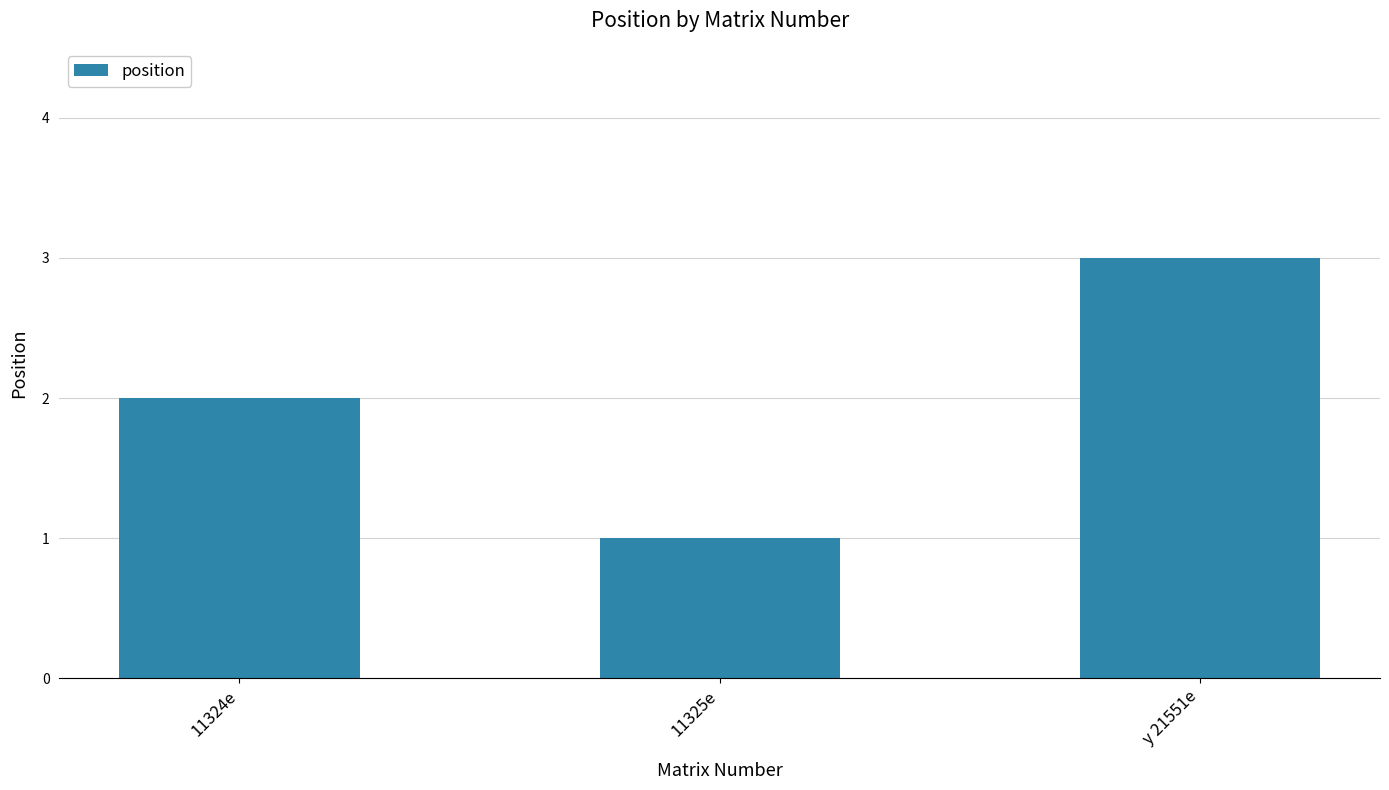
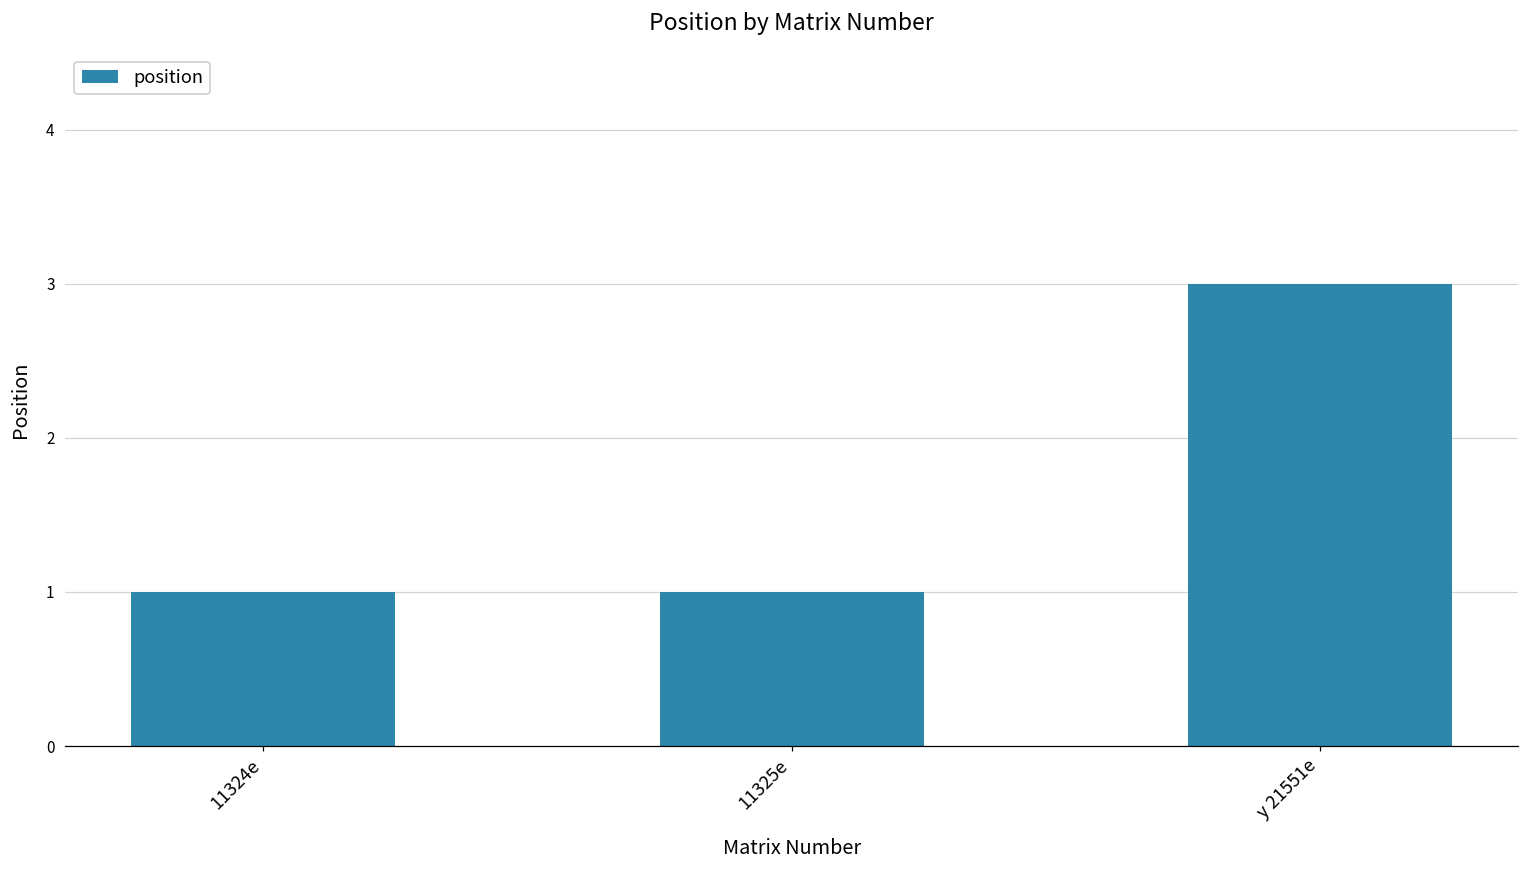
11324e: 2 -> 1
